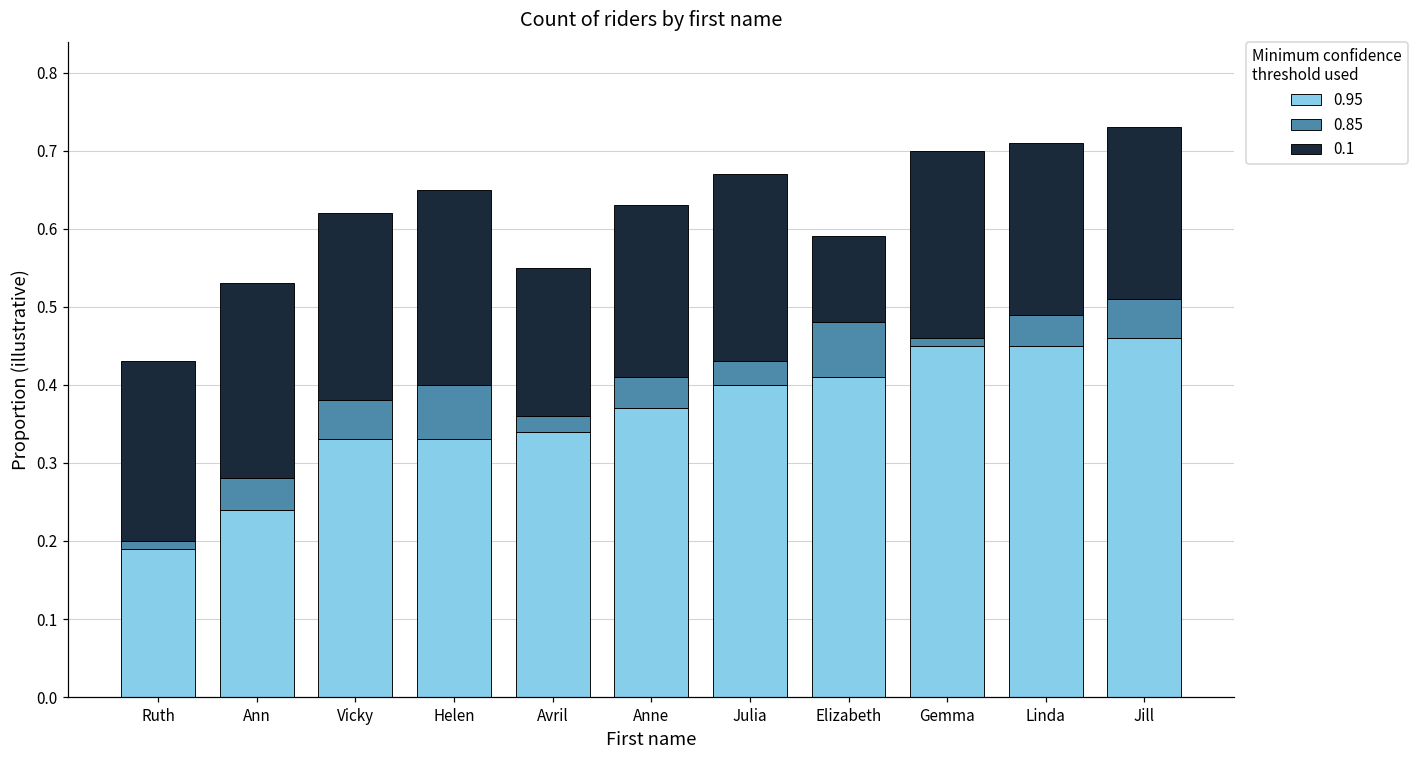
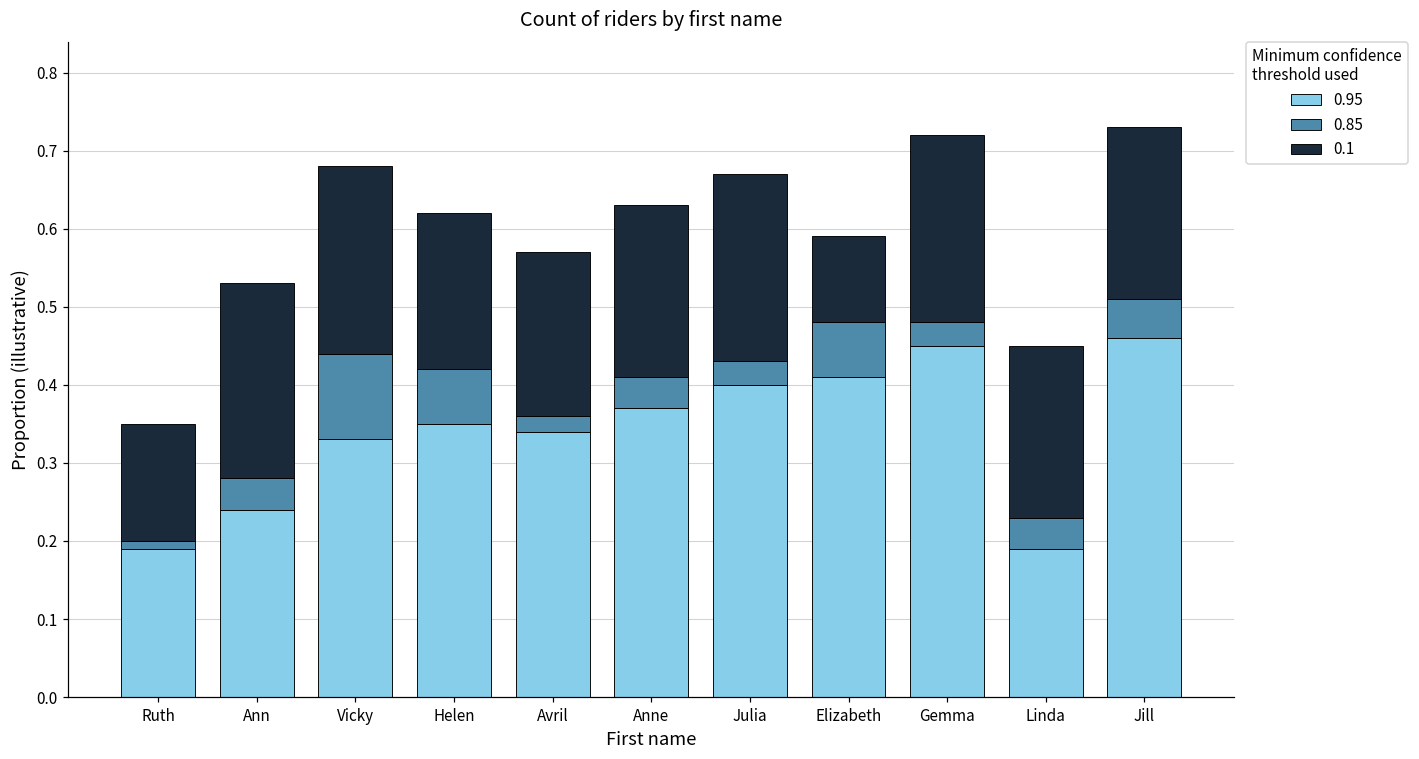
0.1, Ruth: 0.23 -> 0.15
0.85, Vicky: 0.05 -> 0.11
0.95, Helen: 0.33 -> 0.35
0.1, Helen: 0.25 -> 0.20
0.1, Avril: 0.19 -> 0.21
0.85, Gemma: 0.01 -> 0.03
0.95, Linda: 0.45 -> 0.19
